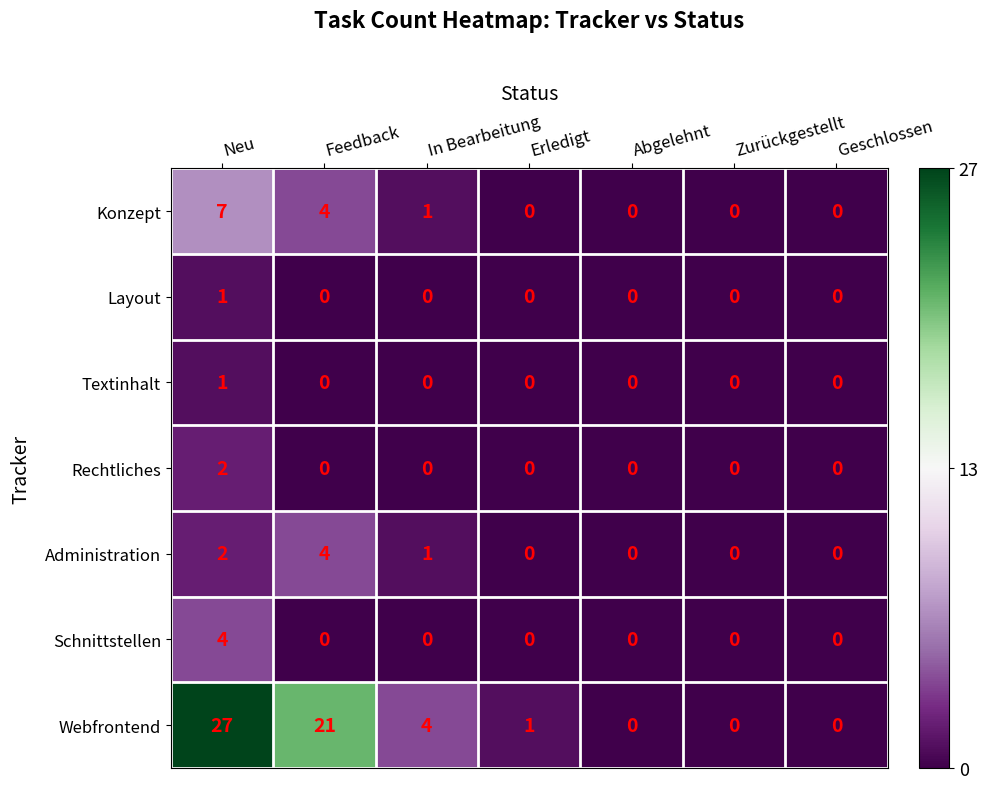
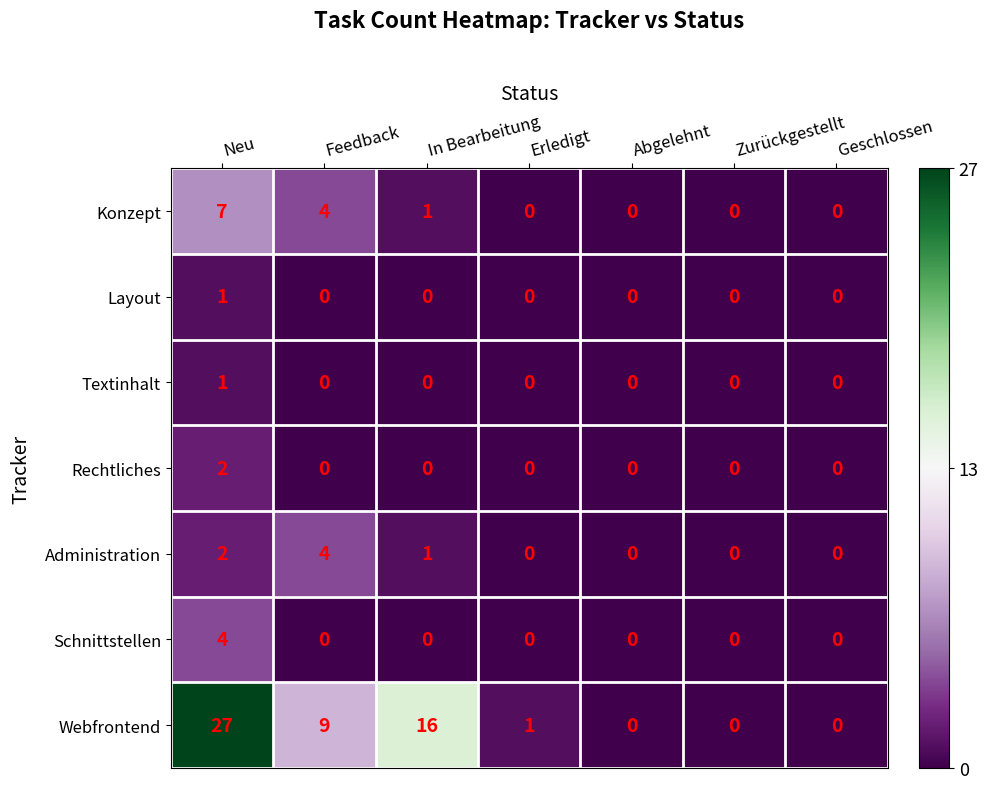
Webfrontend, Feedback: 21 -> 9
Webfrontend, In Bearbeitung: 4 -> 16
